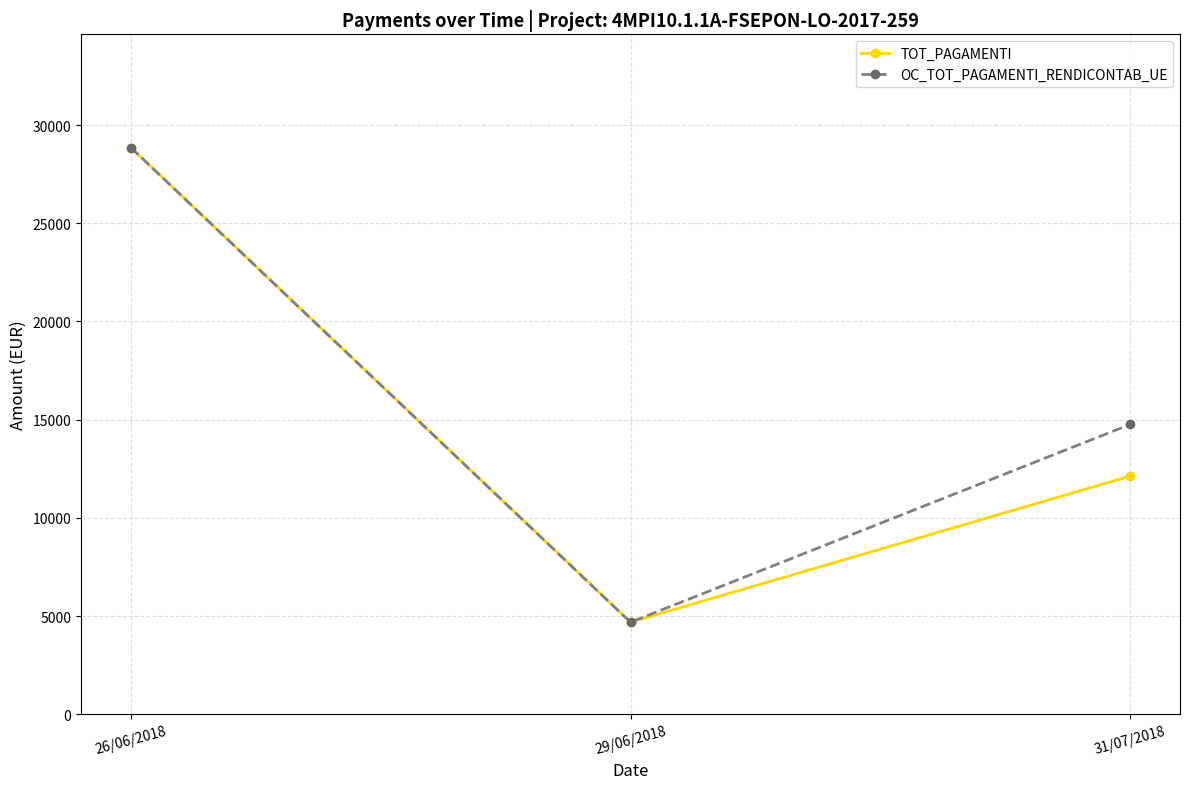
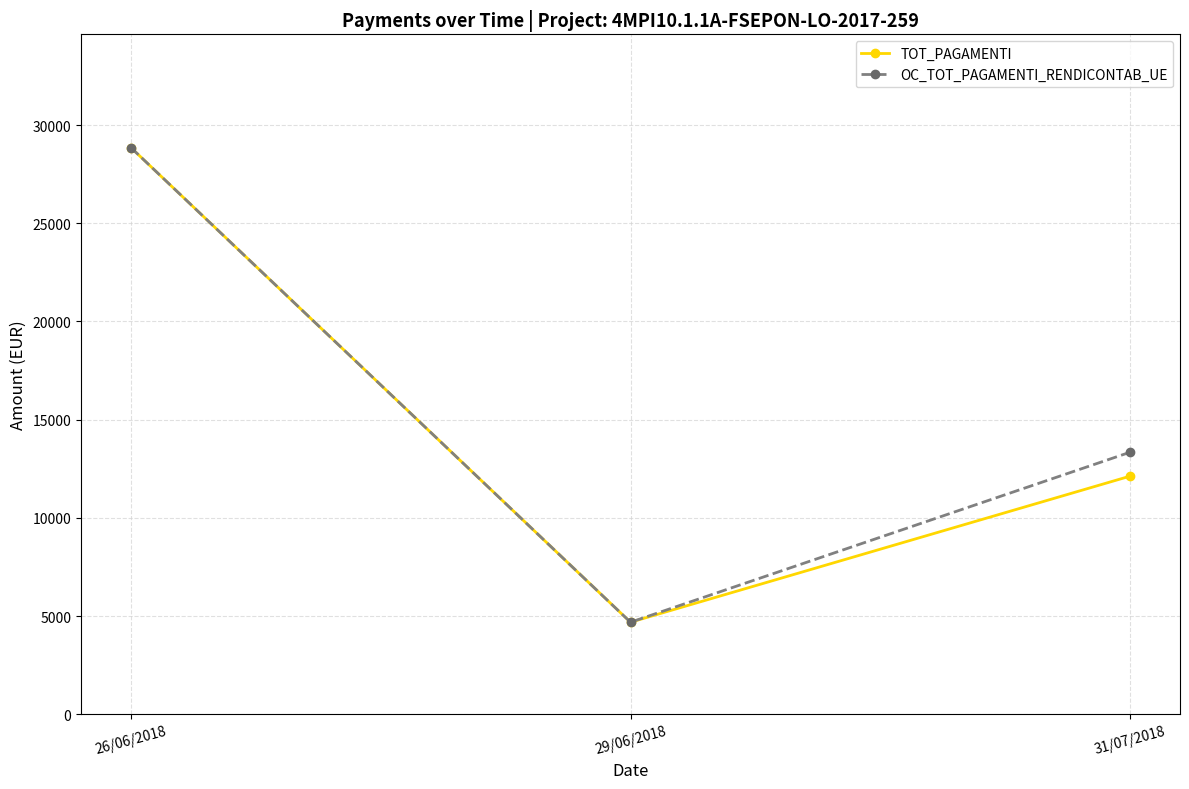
OC_TOT_PAGAMENTI_RENDICONTAB_UE, 31/07/2018: 14800 -> 13300
